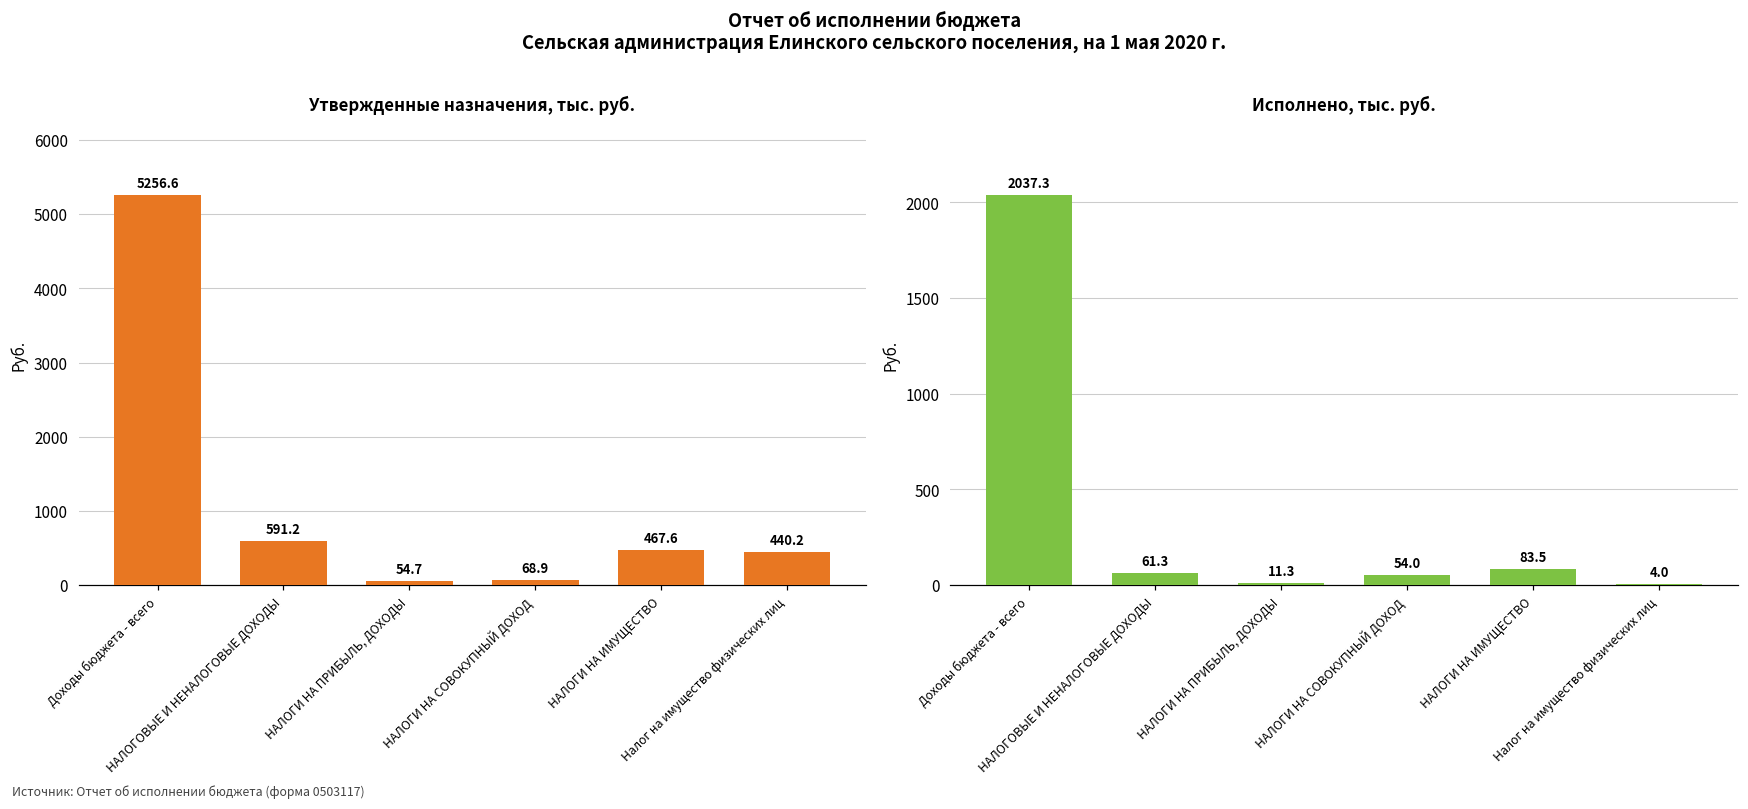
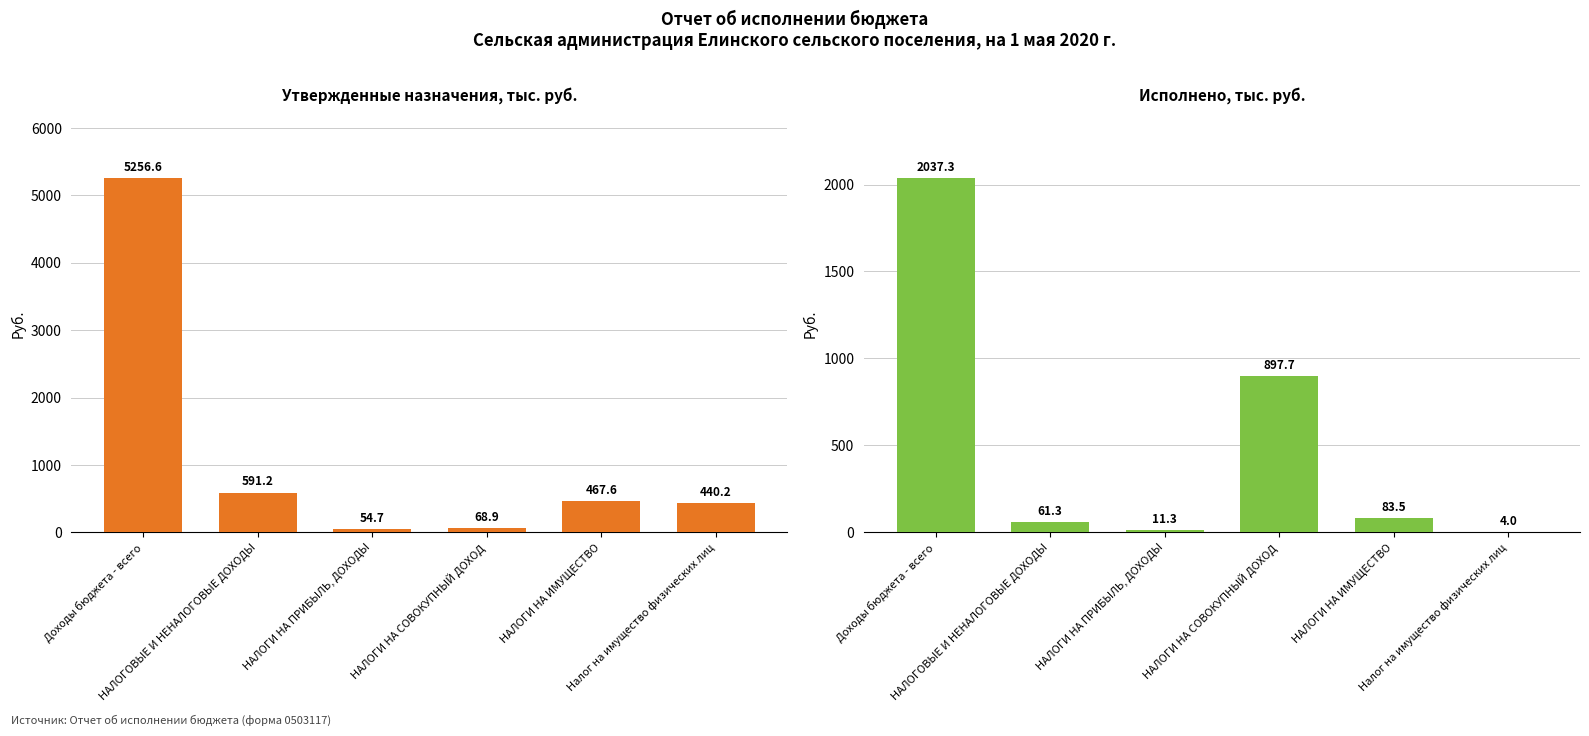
Исполнено, тыс. руб., НАЛОГИ НА СОВОКУПНЫЙ ДОХОД: 54.0 -> 897.7
